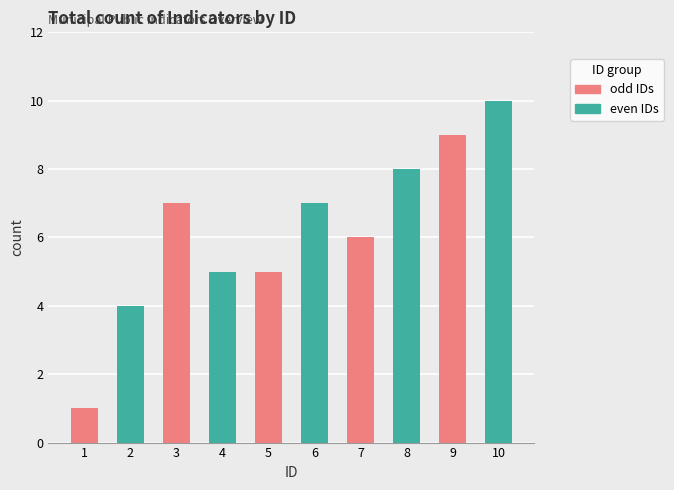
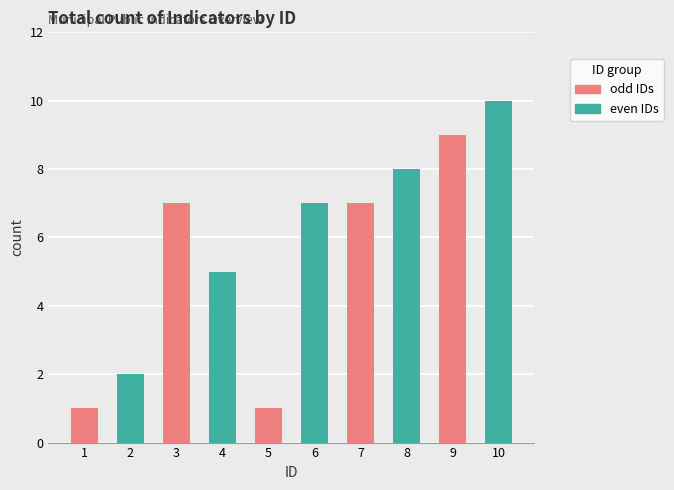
2: 4 -> 2
5: 5 -> 1
7: 6 -> 7
